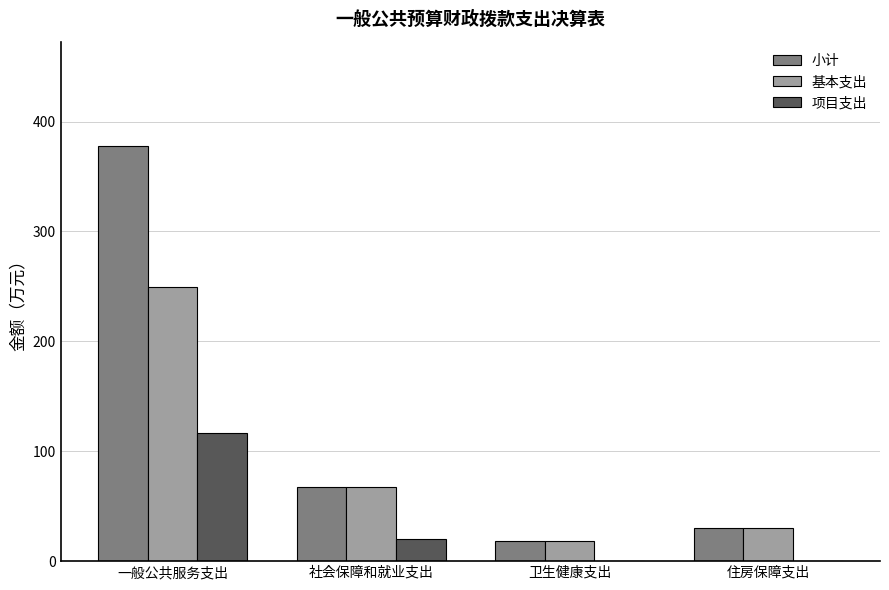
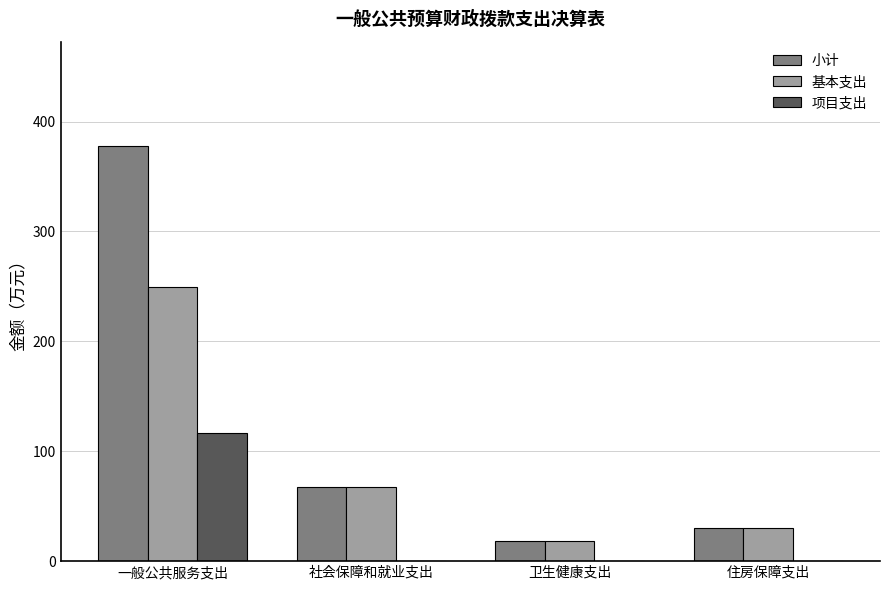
项目支出, 社会保障和就业支出: 20 -> 0
